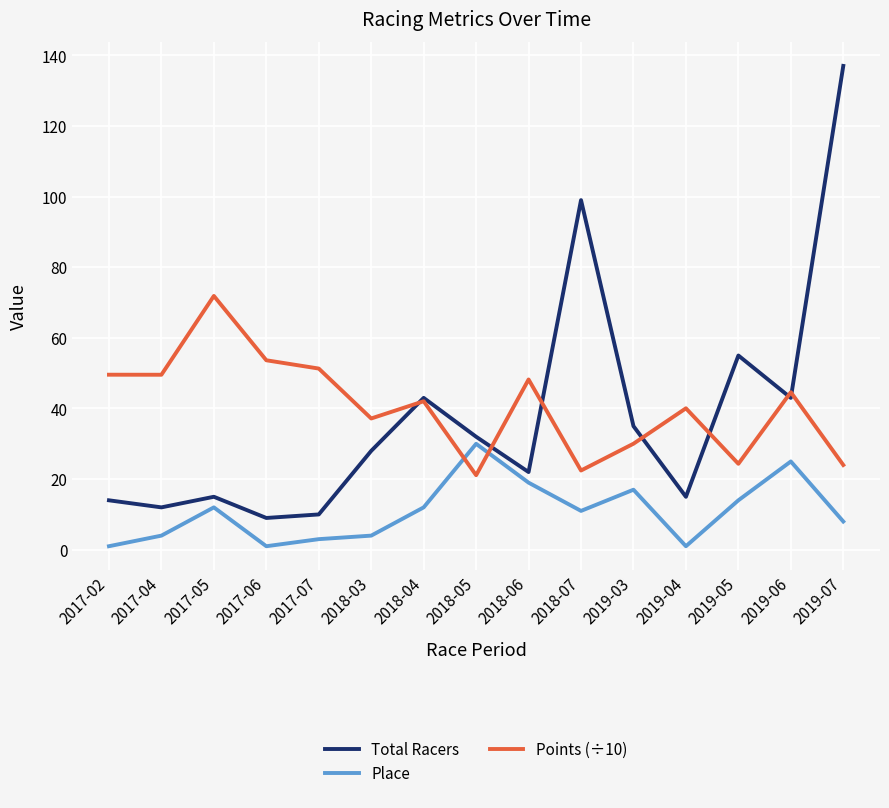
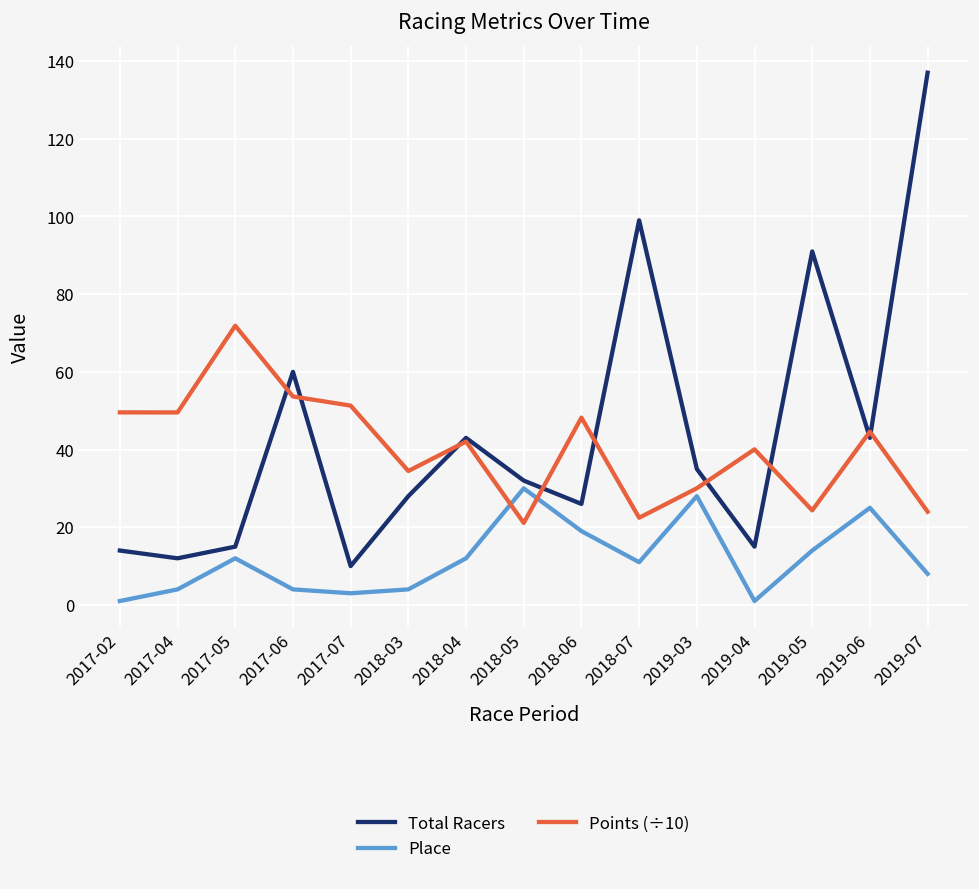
Total Racers, 2017-06: 9 -> 60
Place, 2017-06: 1 -> 4
Points (÷10), 2018-03: 37 -> 34
Total Racers, 2018-06: 22 -> 26
Place, 2019-03: 17 -> 28
Total Racers, 2019-05: 55 -> 91
